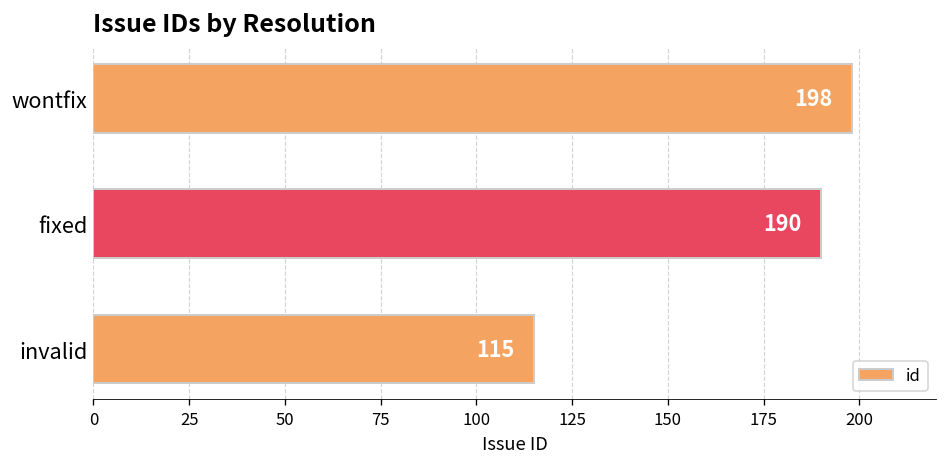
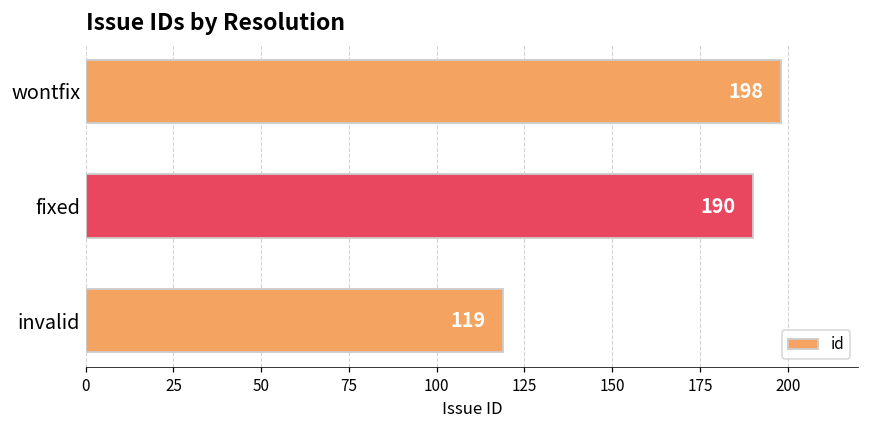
invalid: 115 -> 119
